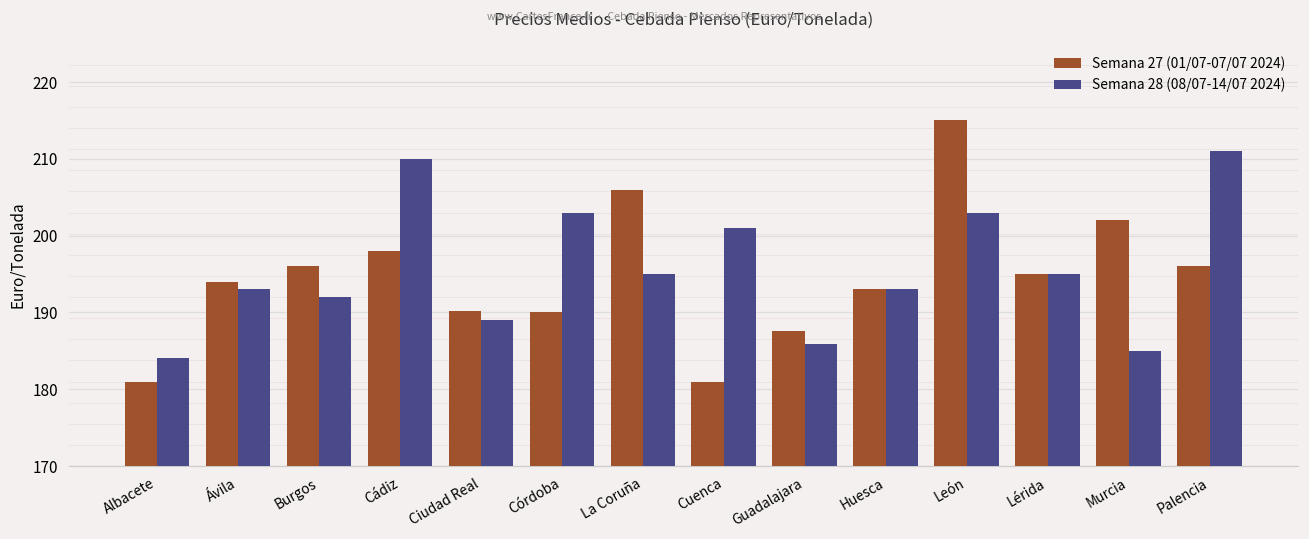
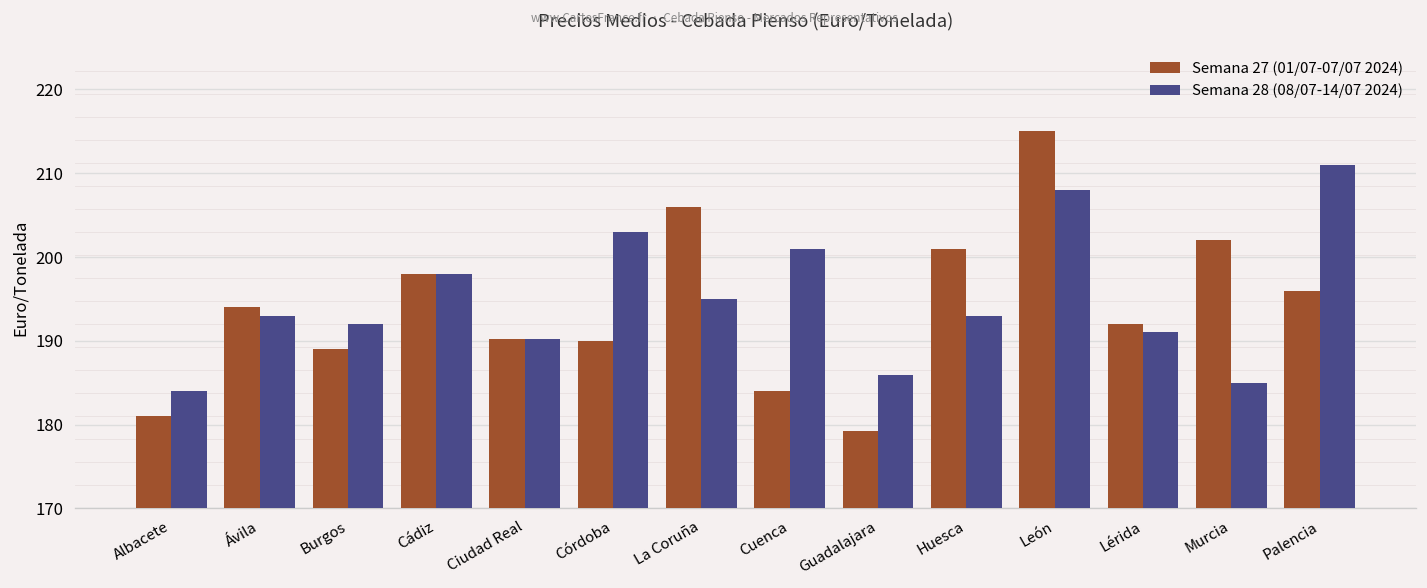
Semana 27 (01/07-07/07 2024), Burgos: 196 -> 189
Semana 28 (08/07-14/07 2024), Cádiz: 210 -> 198
Semana 28 (08/07-14/07 2024), Ciudad Real: 189 -> 190
Semana 27 (01/07-07/07 2024), Cuenca: 181 -> 184
Semana 27 (01/07-07/07 2024), Guadalajara: 188 -> 179
Semana 27 (01/07-07/07 2024), Huesca: 193 -> 201
Semana 28 (08/07-14/07 2024), León: 203 -> 208
Semana 27 (01/07-07/07 2024), Lérida: 195 -> 192
Semana 28 (08/07-14/07 2024), Lérida: 195 -> 191
